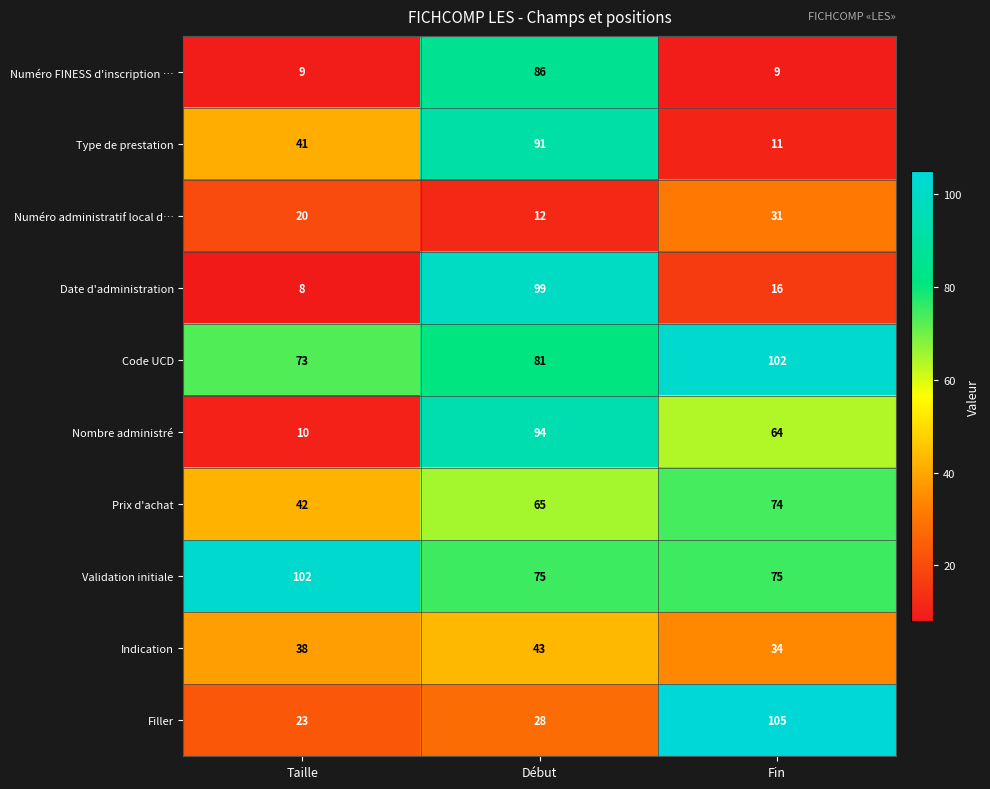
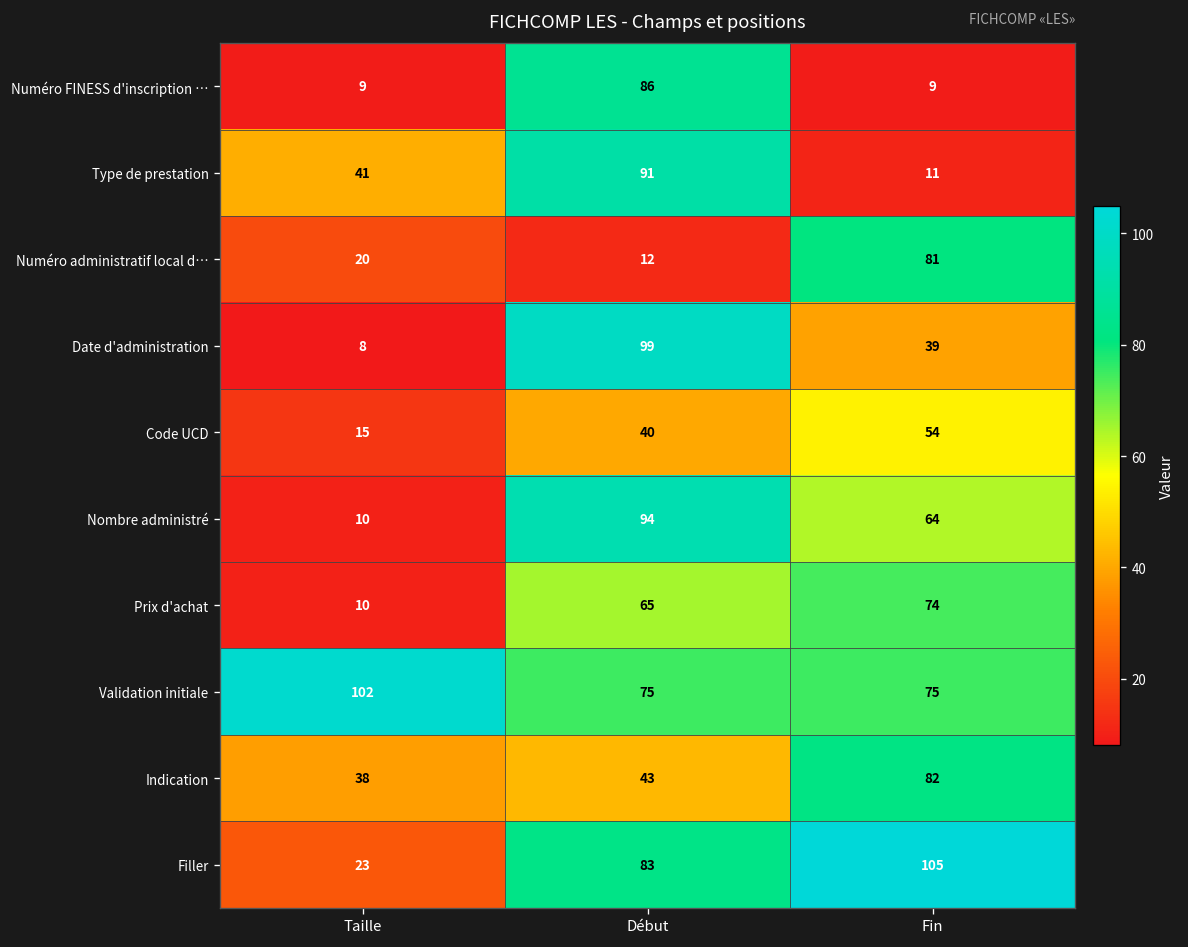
Numéro administratif local d…, Fin: 31 -> 81
Date d'administration, Fin: 16 -> 39
Code UCD, Taille: 73 -> 15
Code UCD, Début: 81 -> 40
Code UCD, Fin: 102 -> 54
Prix d'achat, Taille: 42 -> 10
Indication, Fin: 34 -> 82
Filler, Début: 28 -> 83
